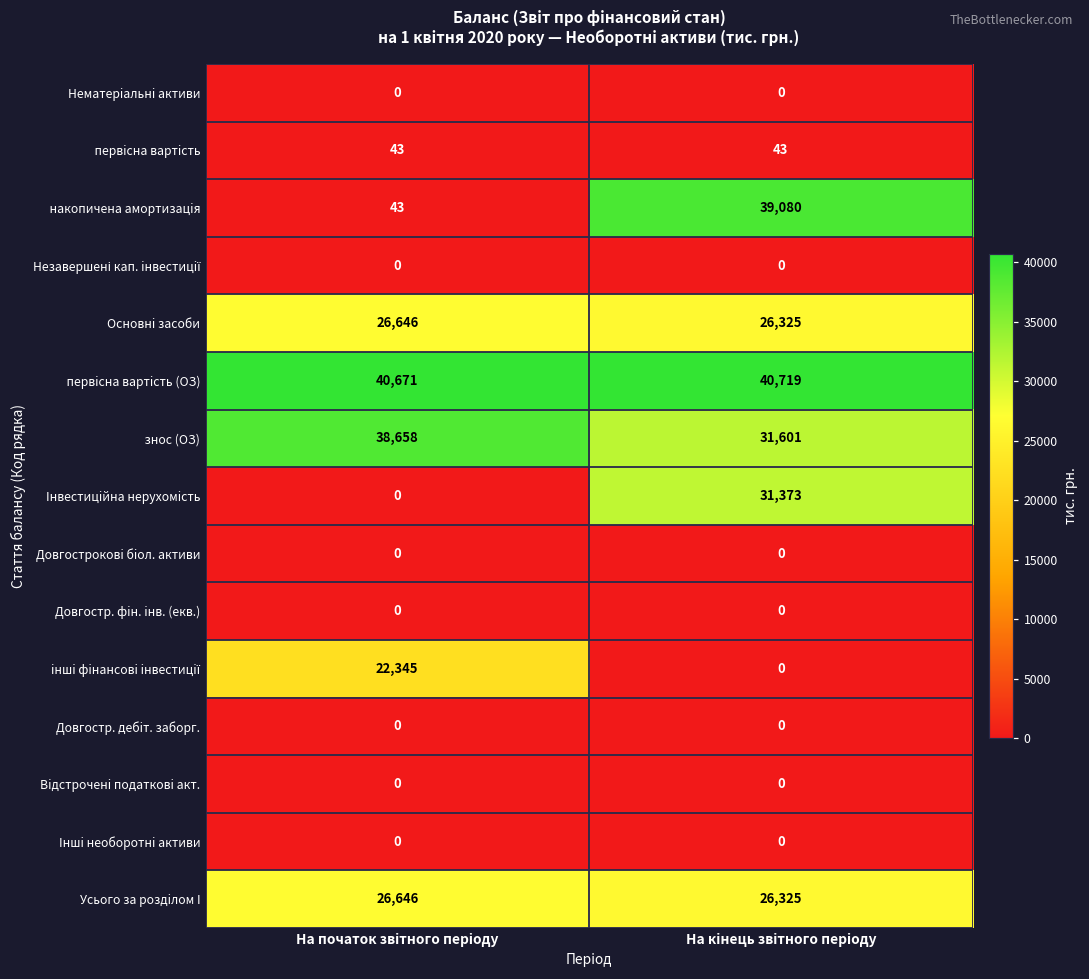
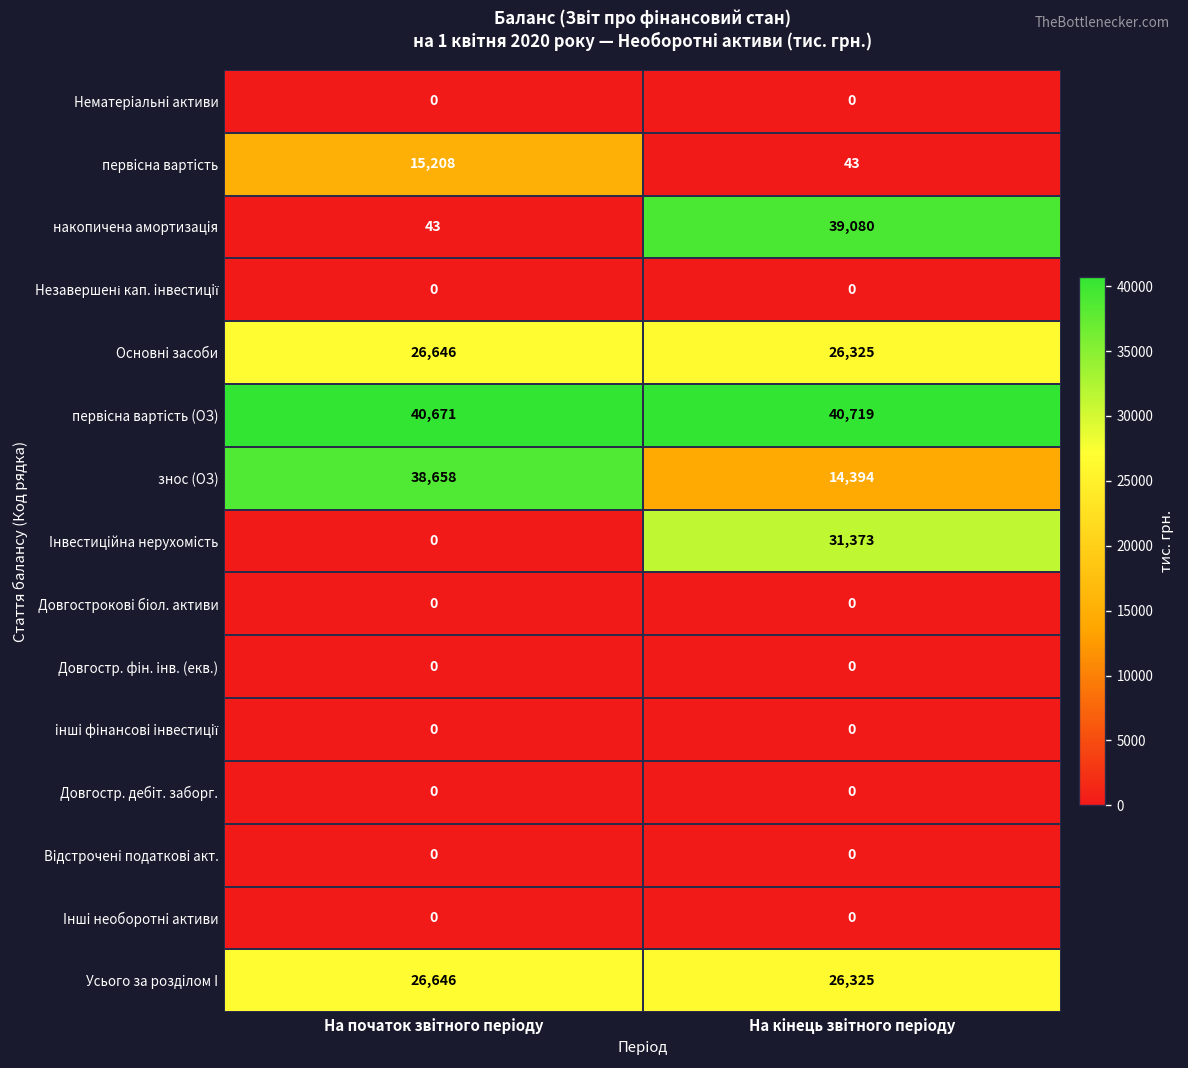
первiсна вартiсть, На початок звiтного перiоду: 43 -> 15,208
знос (ОЗ), На кiнець звiтного перiоду: 31,601 -> 14,394
iншi фiнансовi iнвестицiї, На початок звiтного перiоду: 22,345 -> 0
